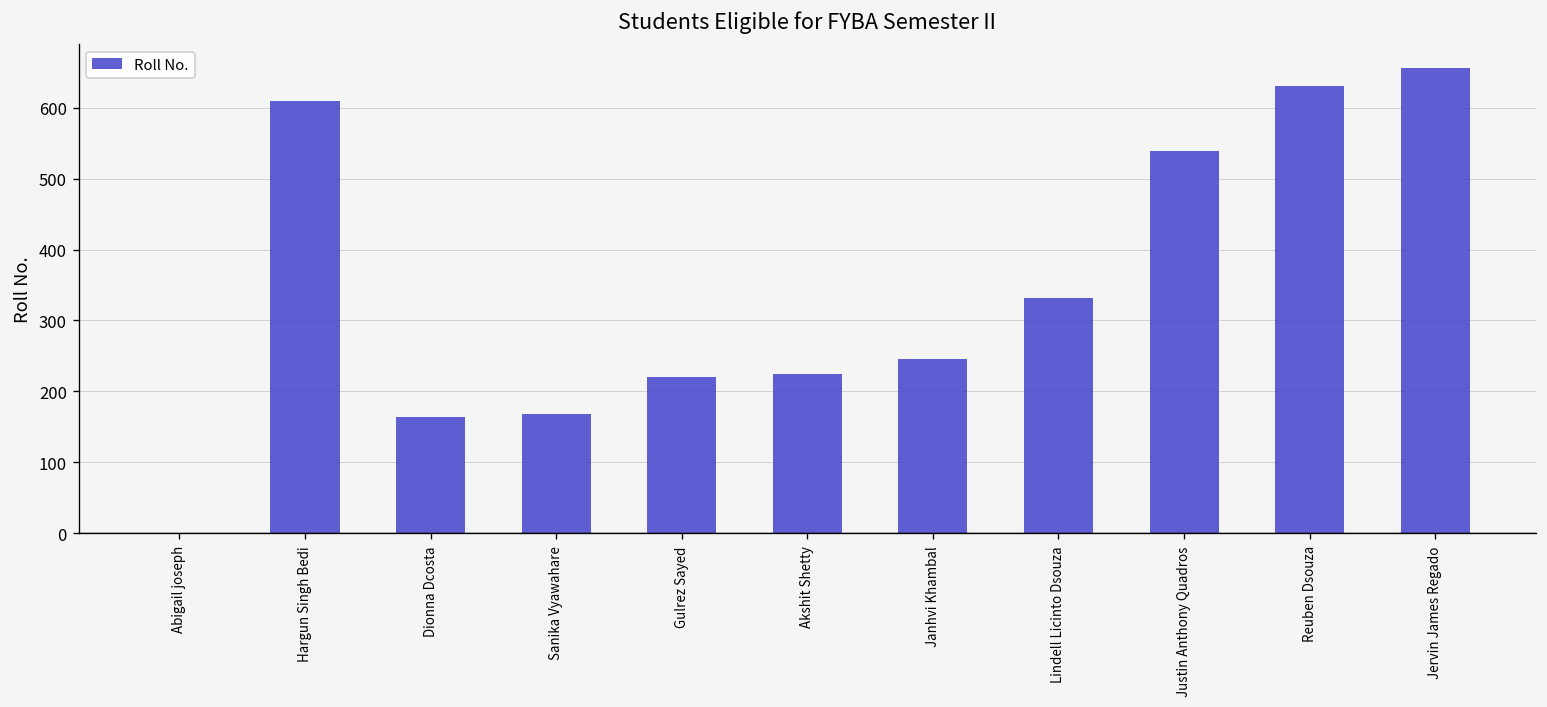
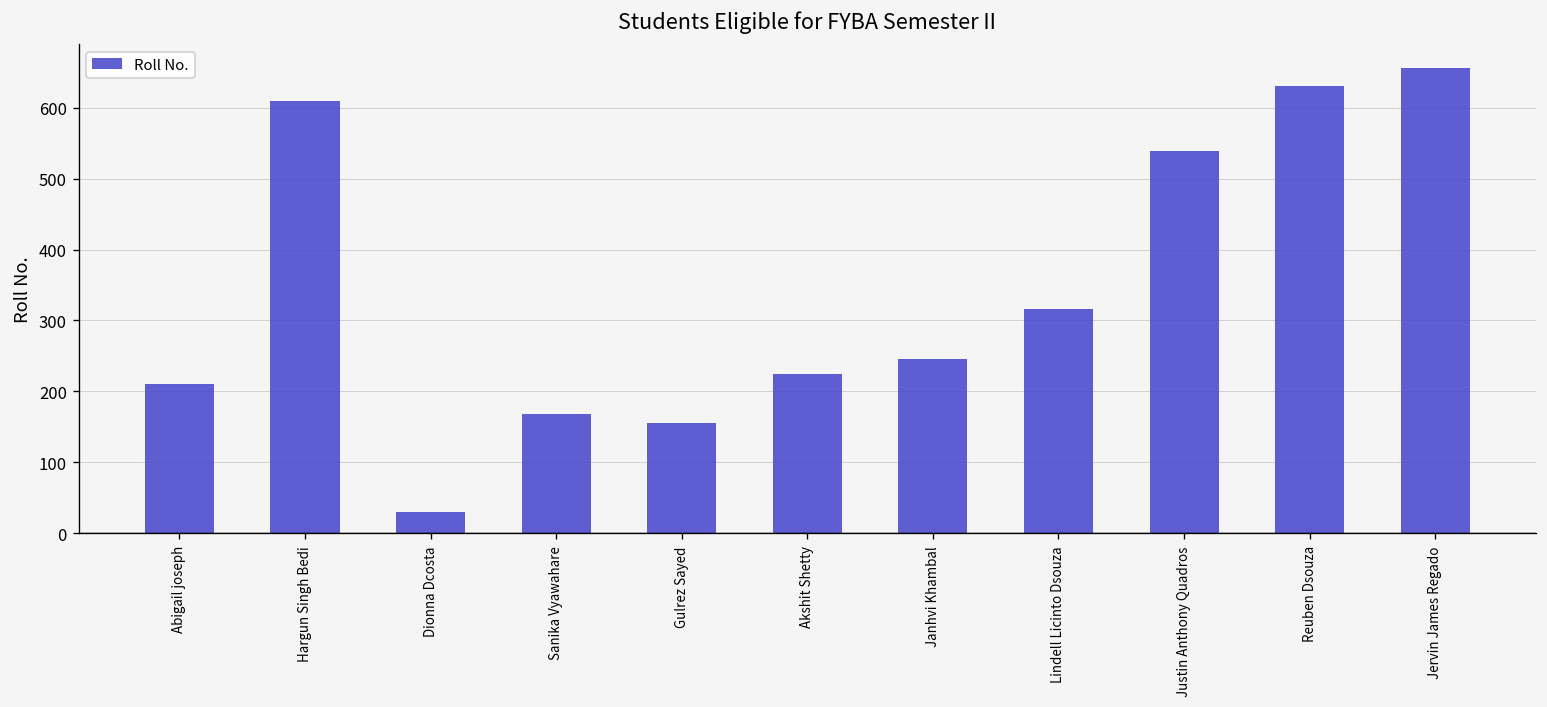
Abigail joseph: 0 -> 210
Dionna Dcosta: 160 -> 30
Gulrez Sayed: 220 -> 160
Lindell Licinto Dsouza: 330 -> 320
